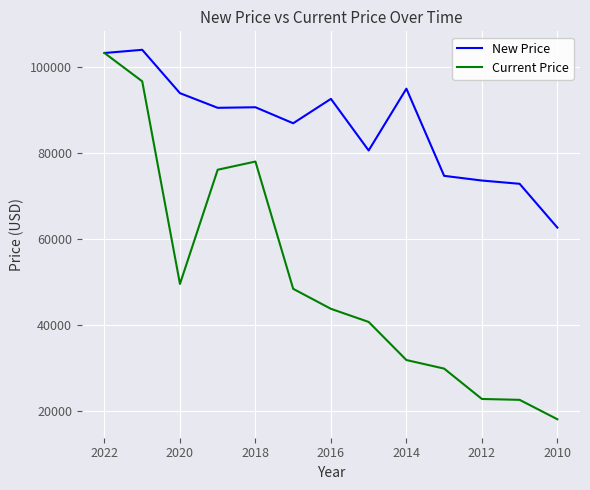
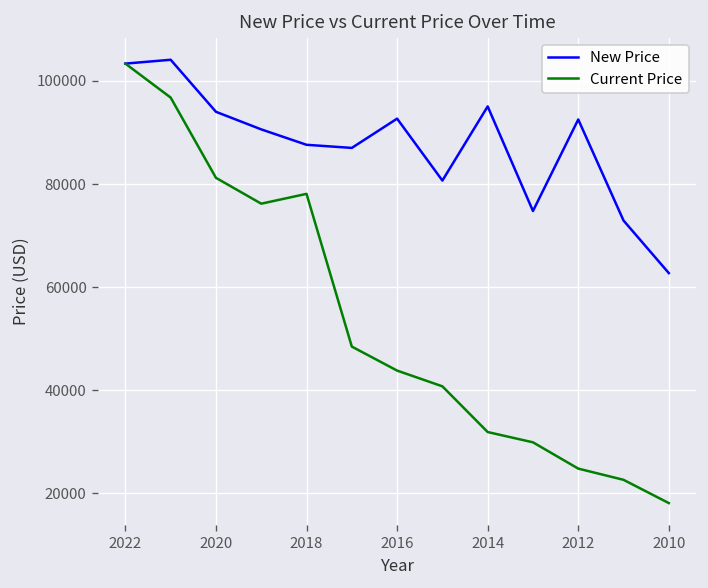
Current Price, 2020: 50000 -> 81000
New Price, 2018: 91000 -> 88000
New Price, 2012: 74000 -> 93000
Current Price, 2012: 23000 -> 25000
